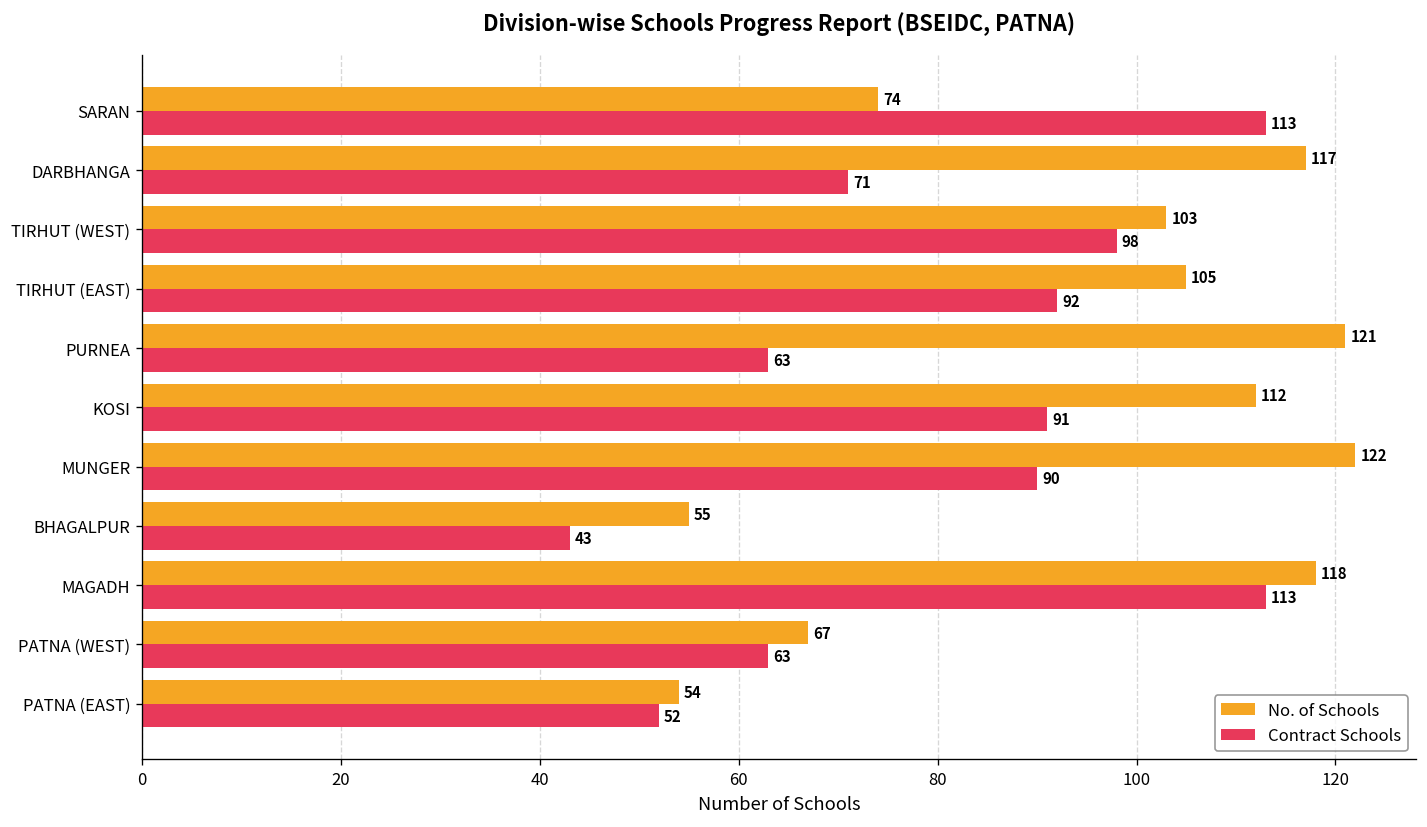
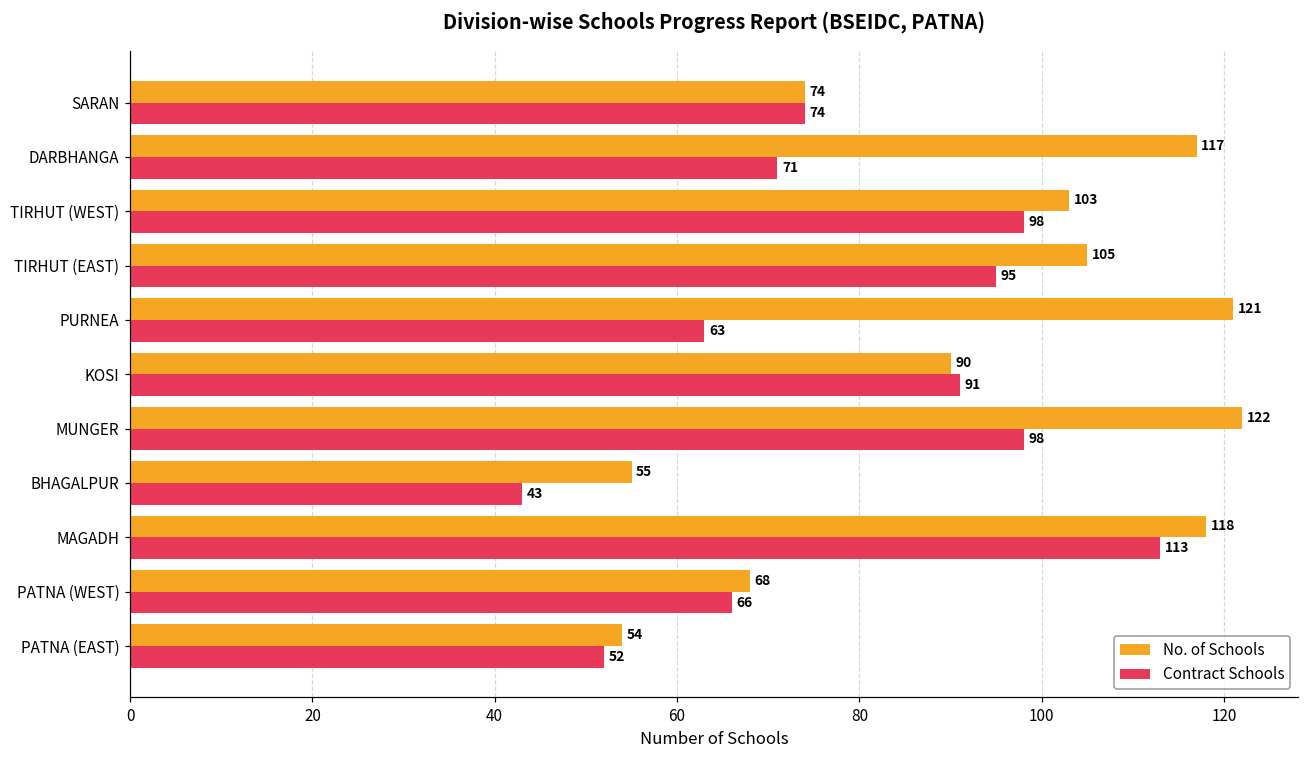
Contract Schools, SARAN: 113 -> 74
Contract Schools, TIRHUT (EAST): 92 -> 95
No. of Schools, KOSI: 112 -> 90
Contract Schools, MUNGER: 90 -> 98
No. of Schools, PATNA (WEST): 67 -> 68
Contract Schools, PATNA (WEST): 63 -> 66
